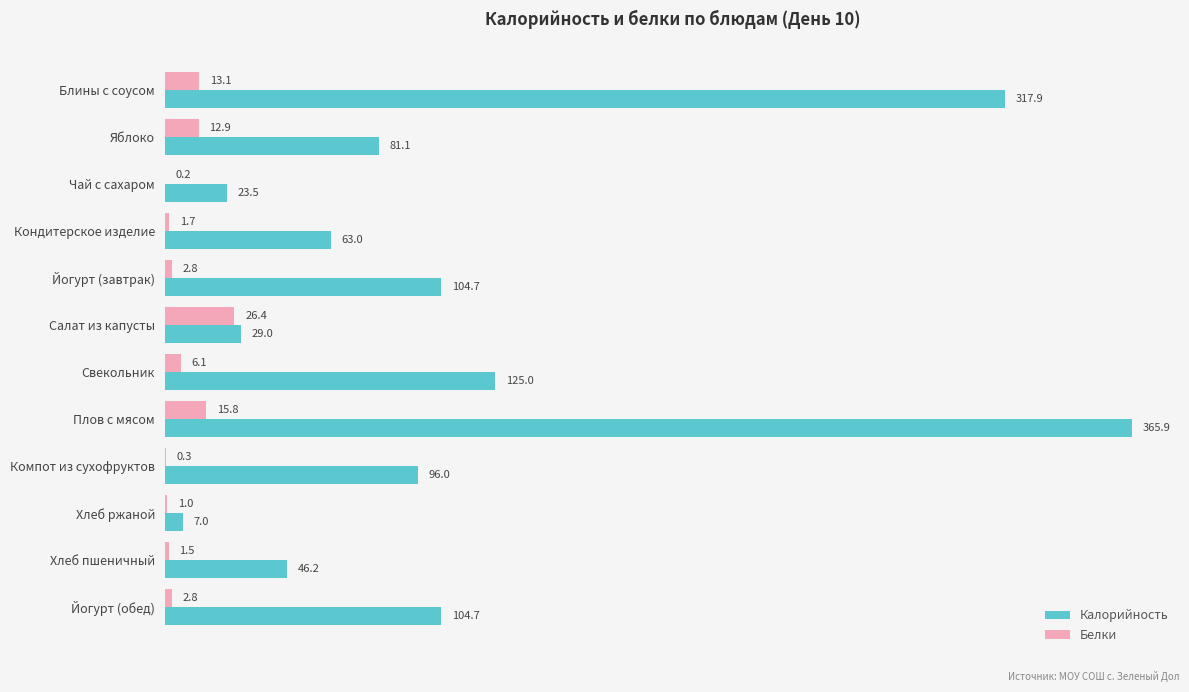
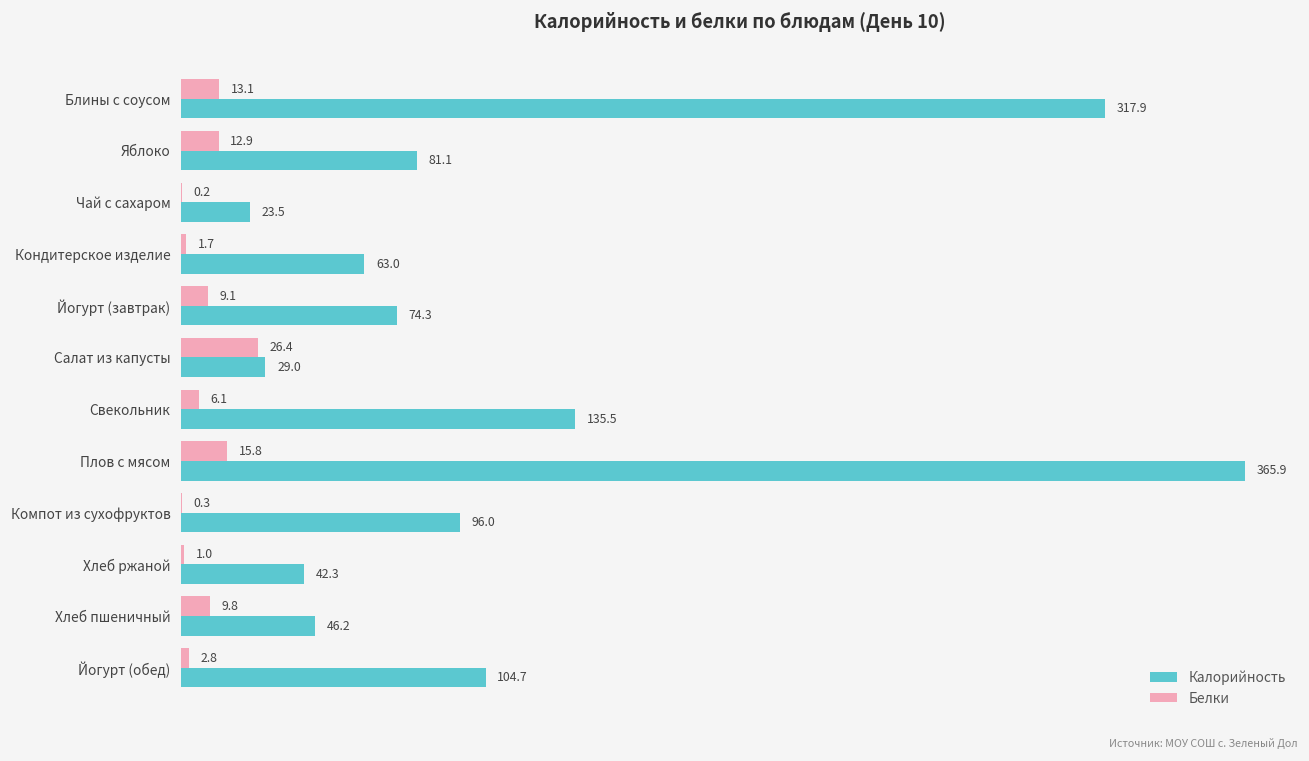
Белки, Йогурт (завтрак): 2.8 -> 9.1
Калорийность, Йогурт (завтрак): 104.7 -> 74.3
Калорийность, Свекольник: 125.0 -> 135.5
Калорийность, Хлеб ржаной: 7.0 -> 42.3
Белки, Хлеб пшеничный: 1.5 -> 9.8
